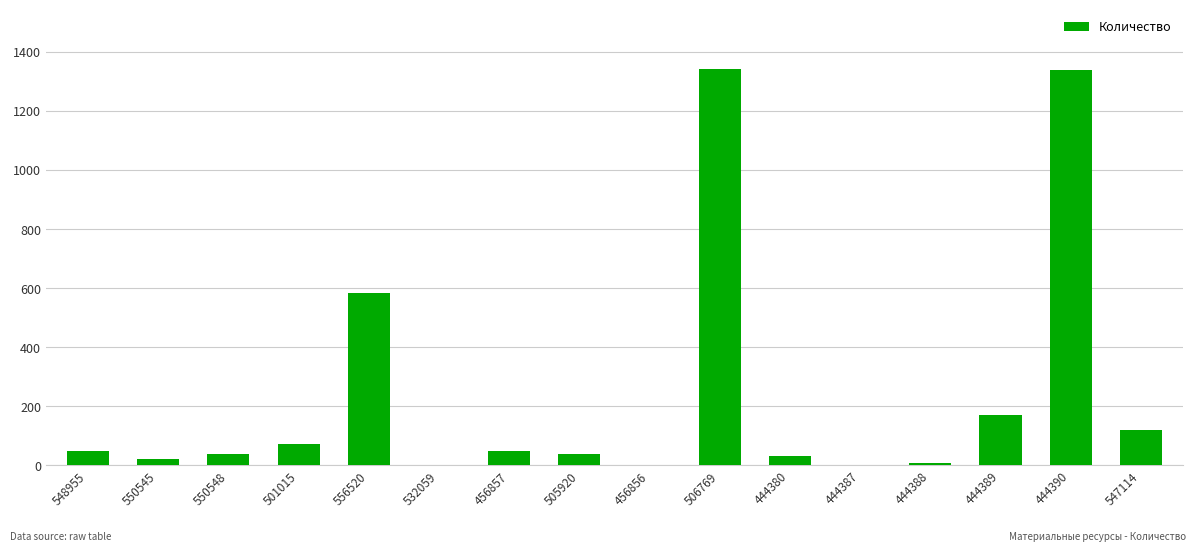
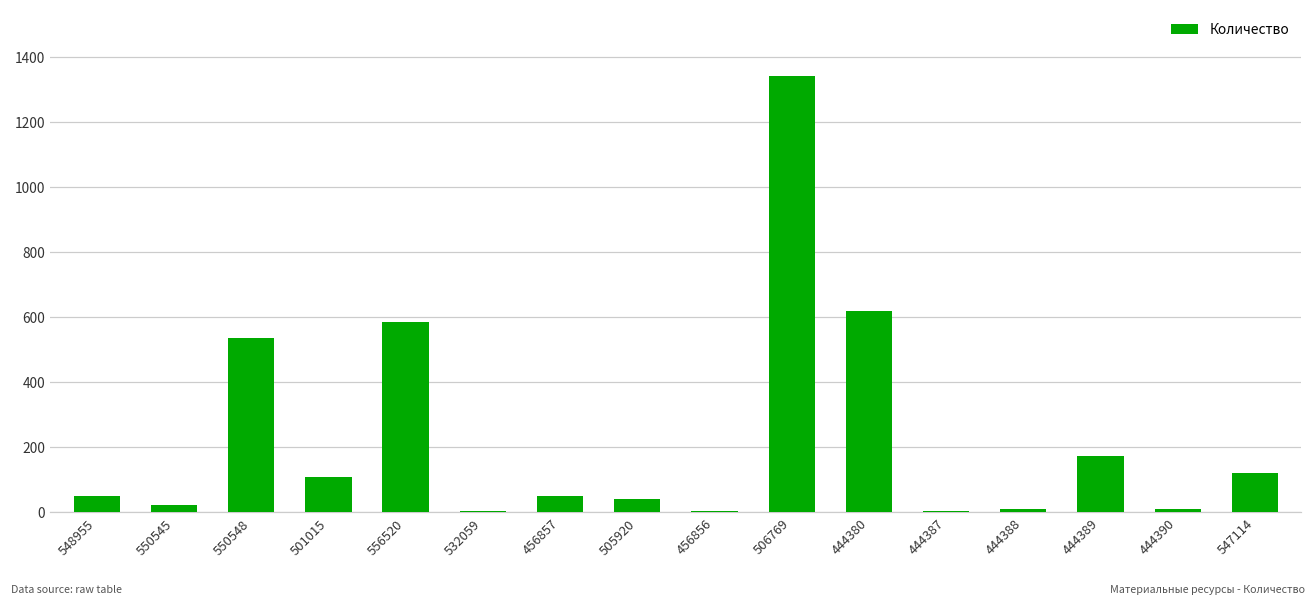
550548: 40 -> 540
501015: 70 -> 110
444380: 30 -> 620
444390: 1340 -> 10
